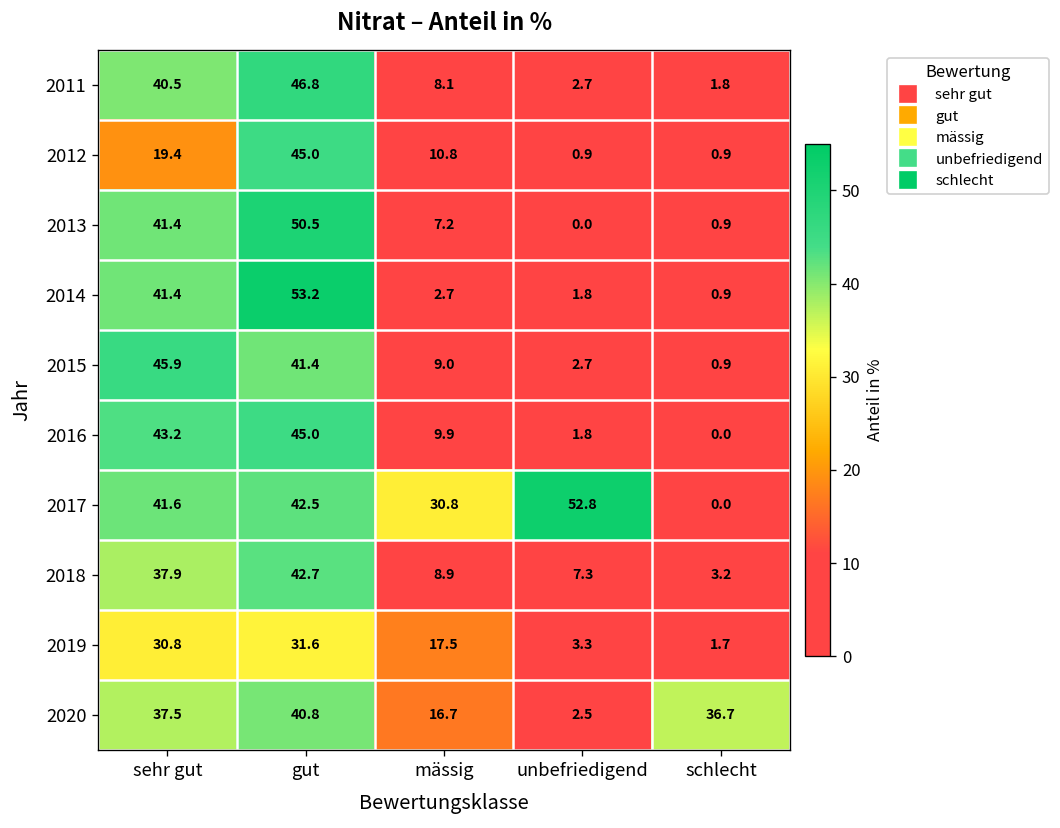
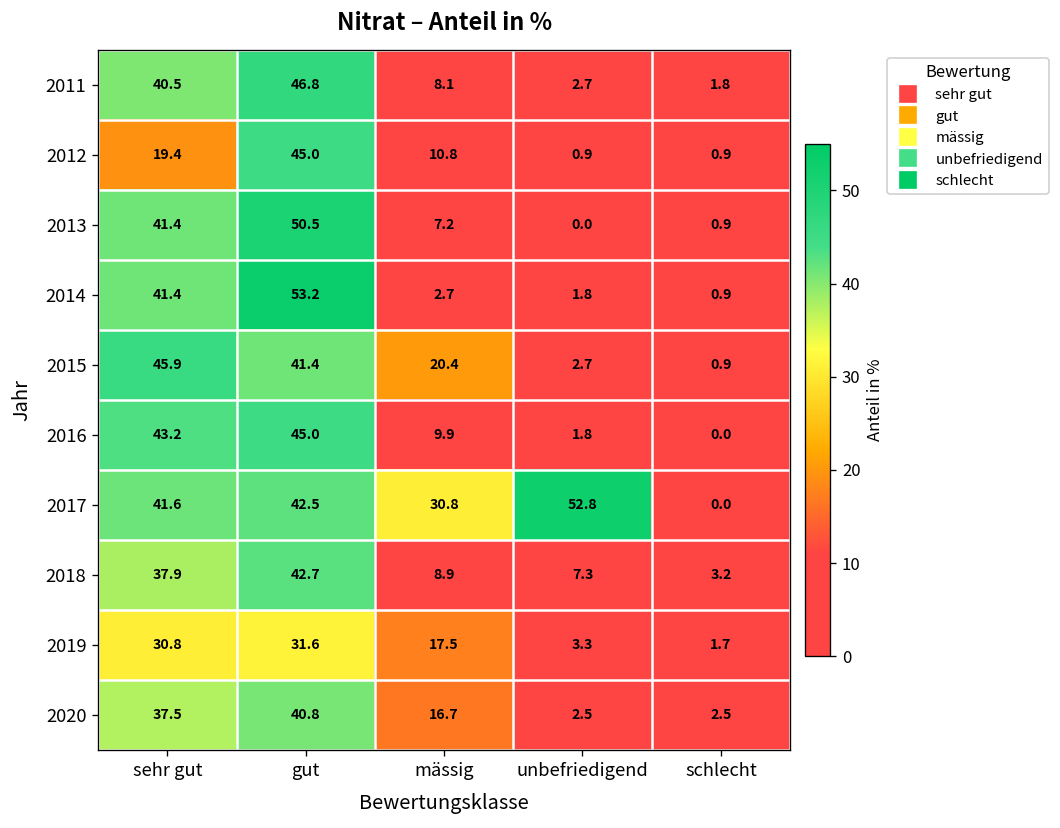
2015, mässig: 9.0 -> 20.4
2020, schlecht: 36.7 -> 2.5
